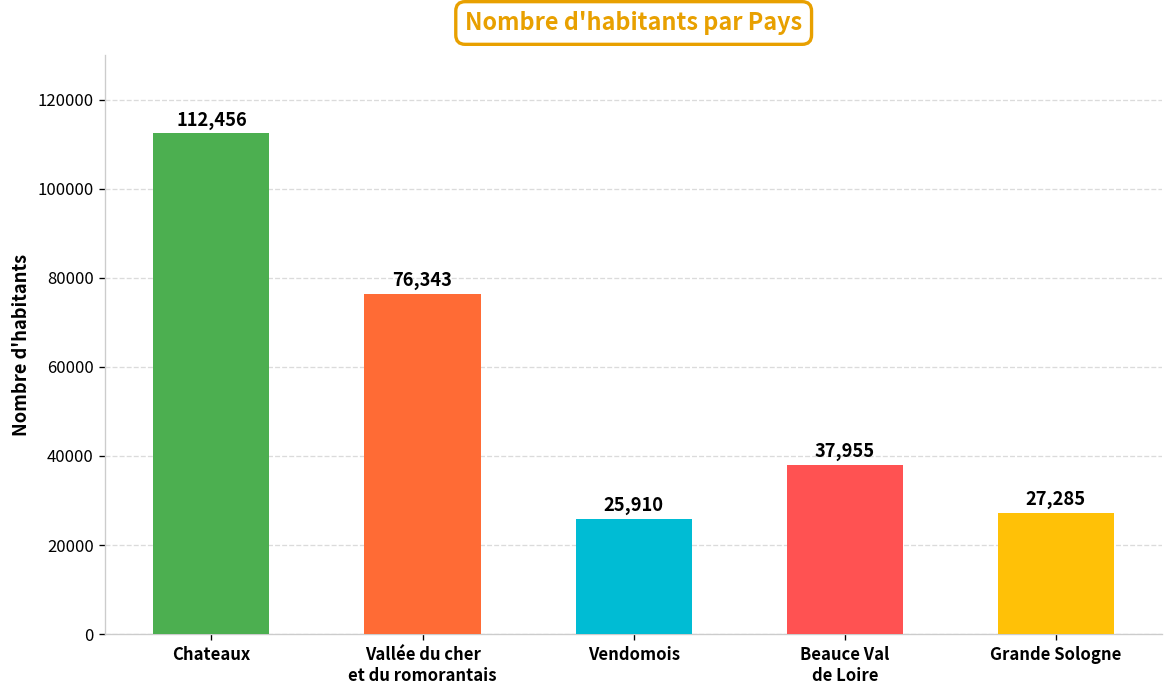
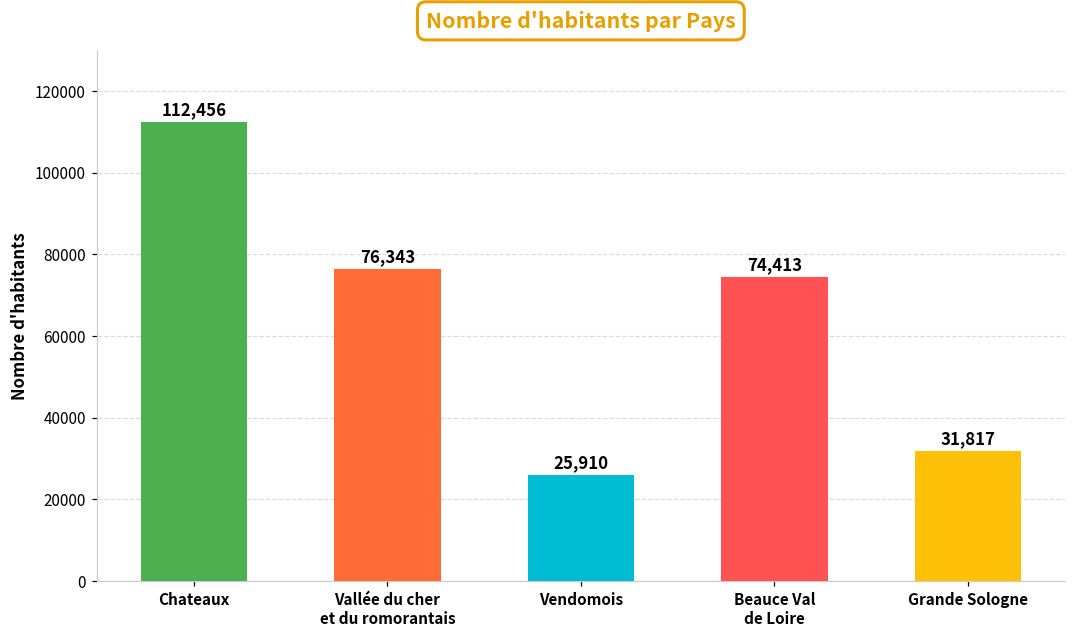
Beauce Val de Loire: 37,955 -> 74,413
Grande Sologne: 27,285 -> 31,817
